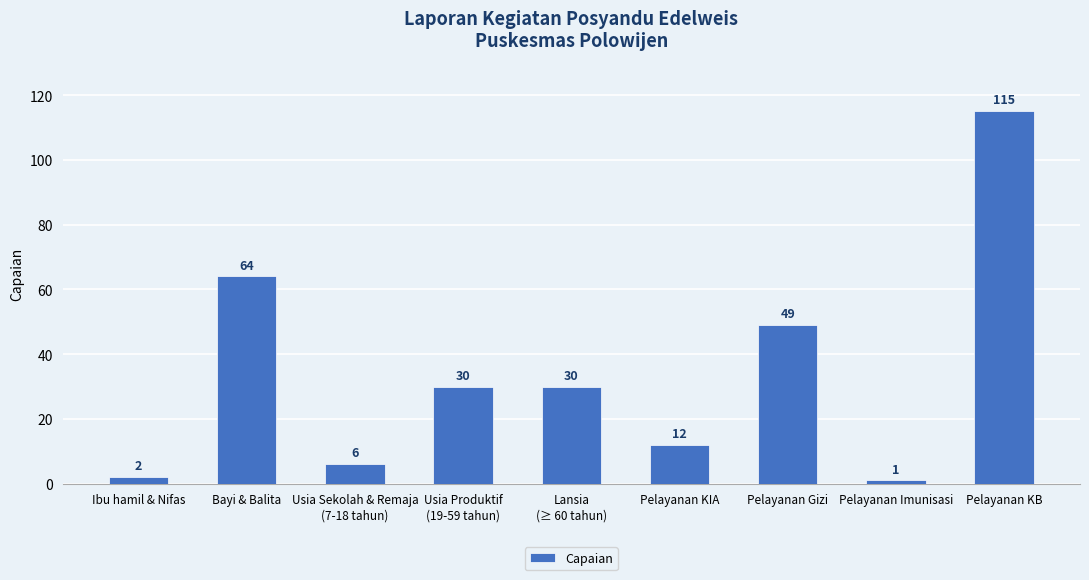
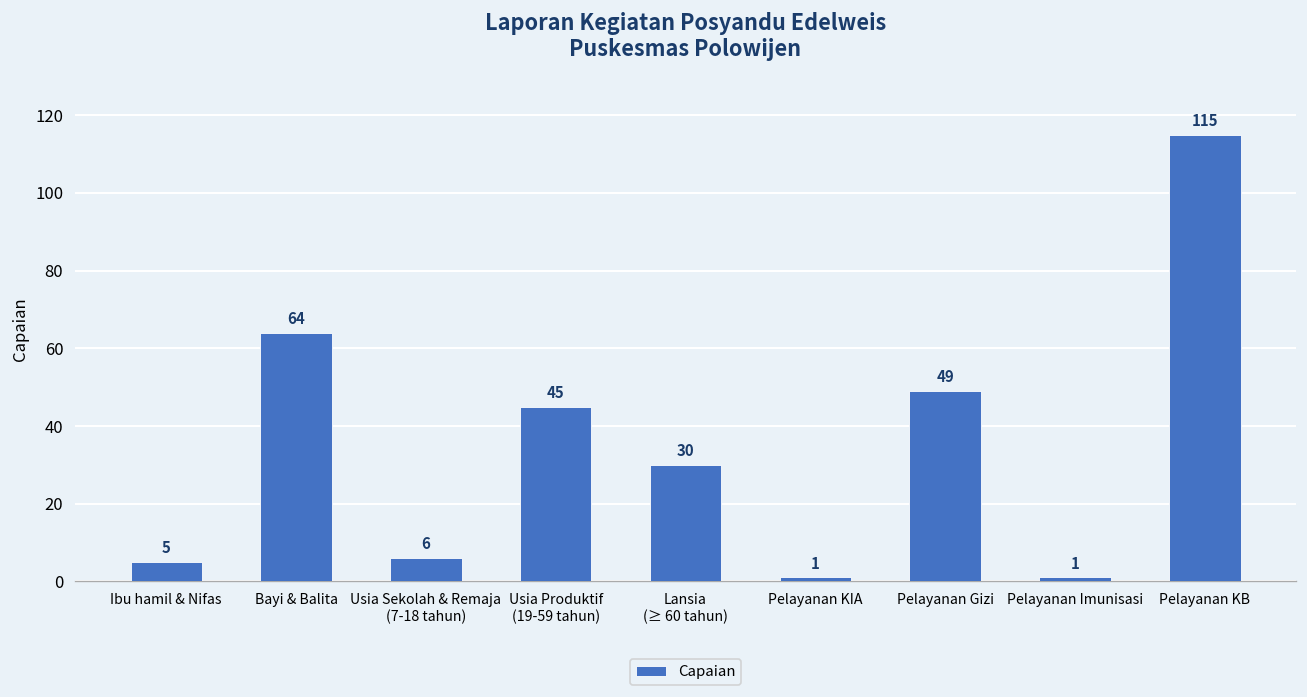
Ibu hamil & Nifas: 2 -> 5
Usia Produktif (19-59 tahun): 30 -> 45
Pelayanan KIA: 12 -> 1
